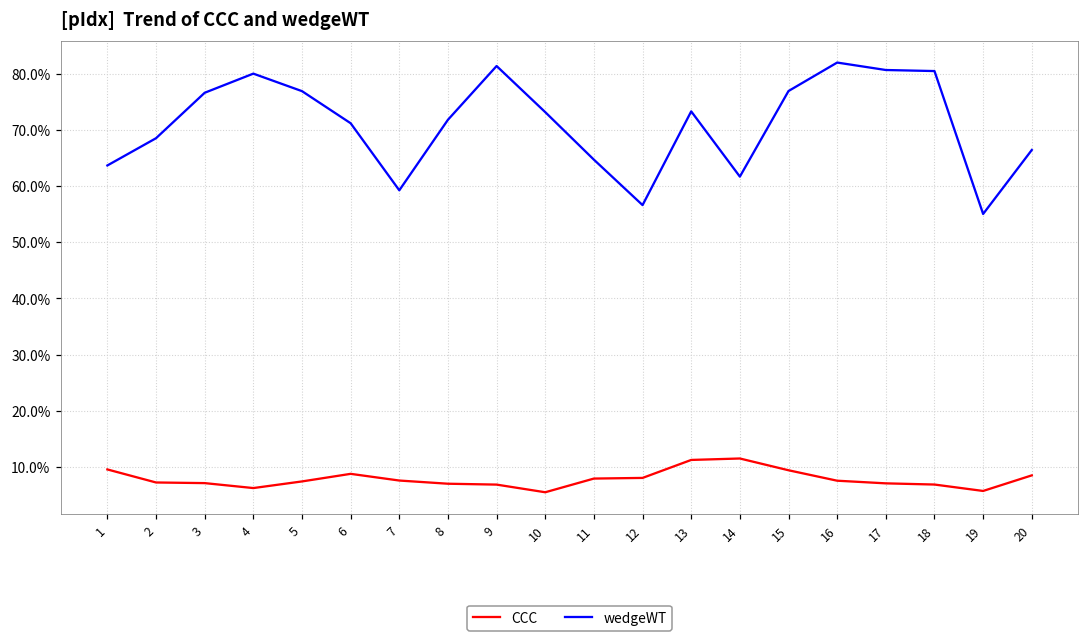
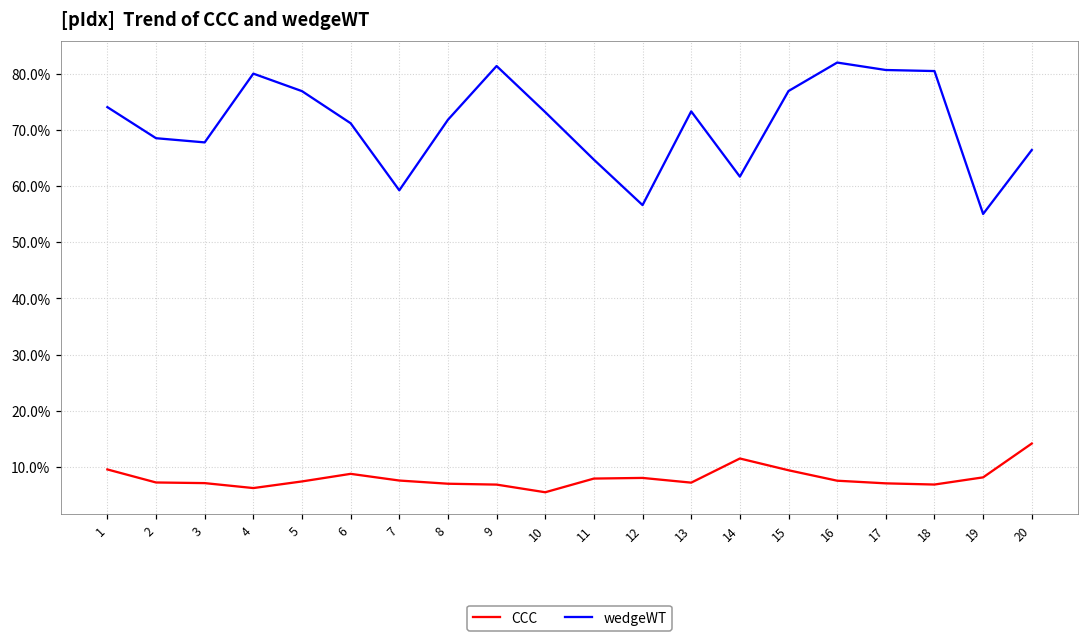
wedgeWT, 1: 64% -> 74%
wedgeWT, 3: 77% -> 68%
CCC, 13: 11% -> 7%
CCC, 19: 6% -> 8%
CCC, 20: 8% -> 14%
